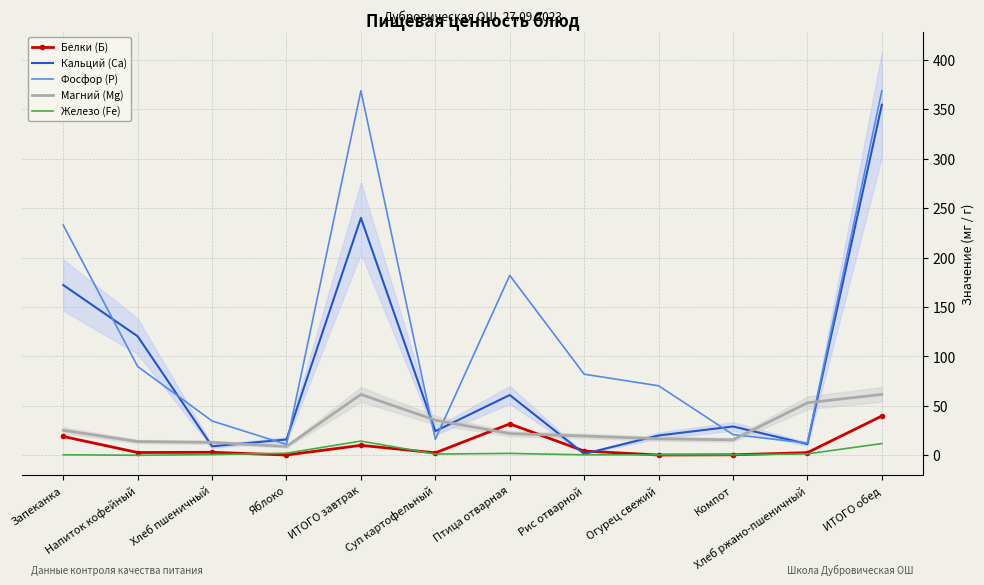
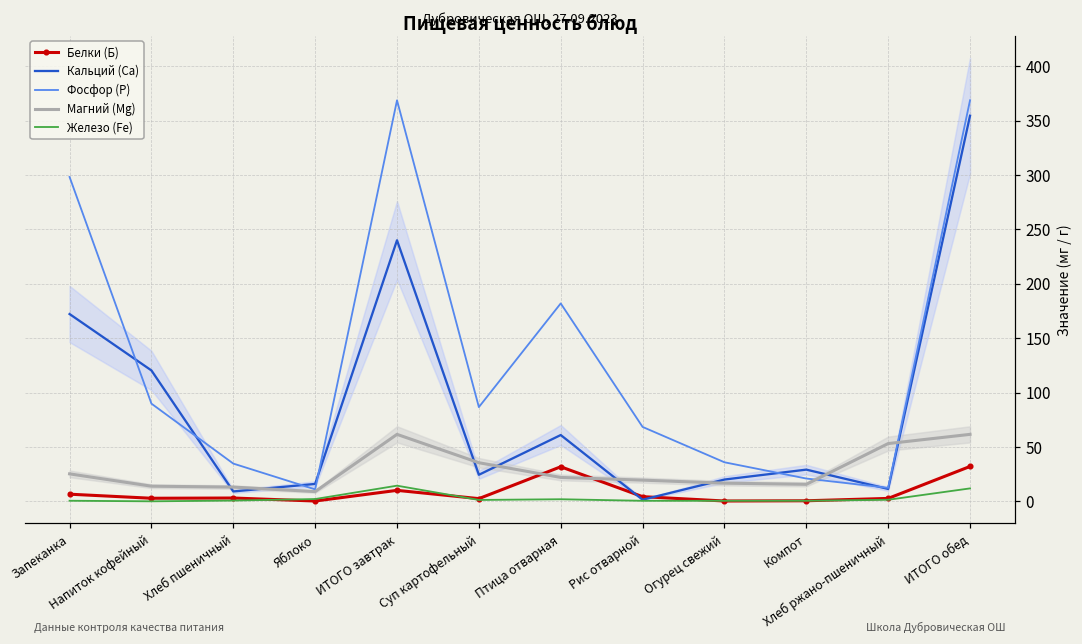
Белки (Б), Запеканка: 20 -> 10
Фосфор (P), Запеканка: 230 -> 300
Фосфор (P), Суп картофельный: 20 -> 90
Фосфор (P), Рис отварной: 80 -> 70
Фосфор (P), Огурец свежий: 70 -> 40
Белки (Б), ИТОГО обед: 40 -> 30
